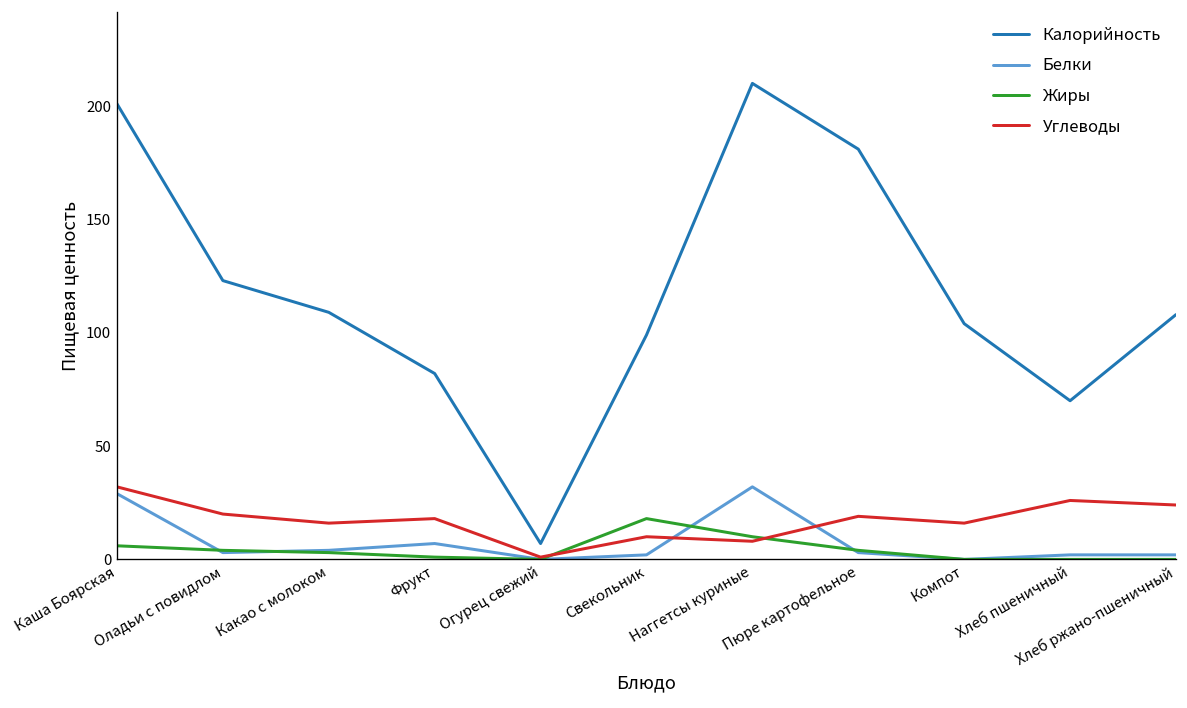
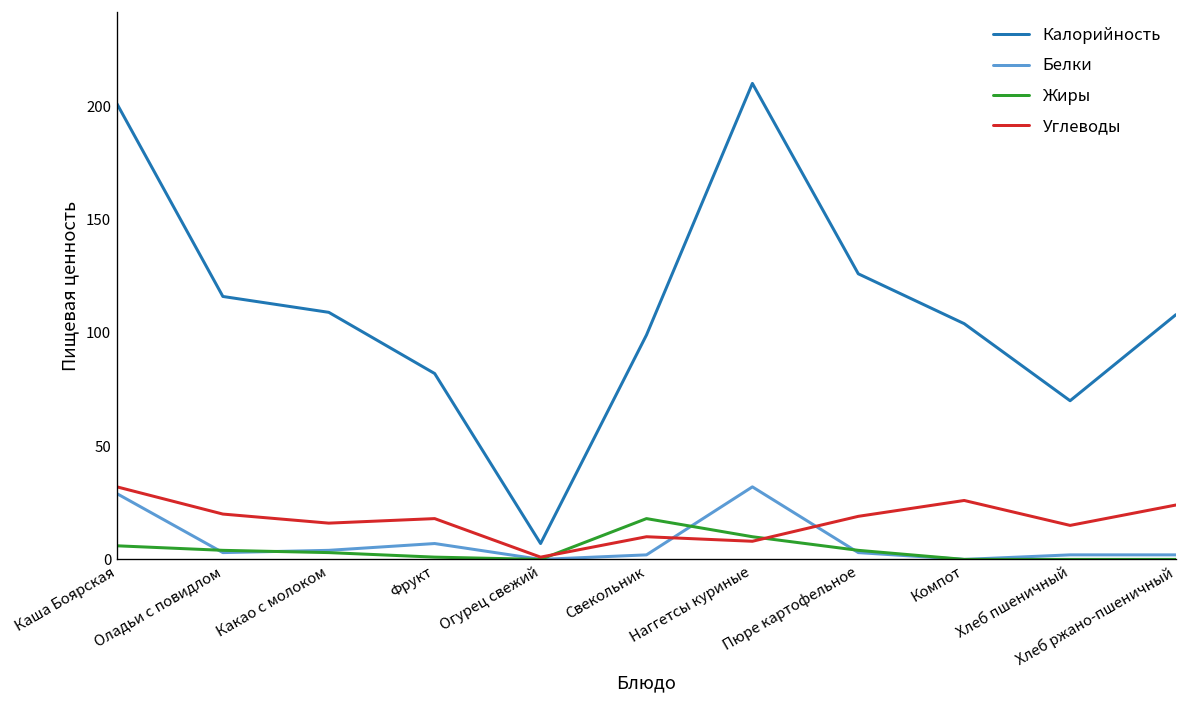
Калорийность, Оладьи с повидлом: 123 -> 116
Калорийность, Пюре картофельное: 181 -> 126
Углеводы, Компот: 16 -> 26
Углеводы, Хлеб пшеничный: 26 -> 15
